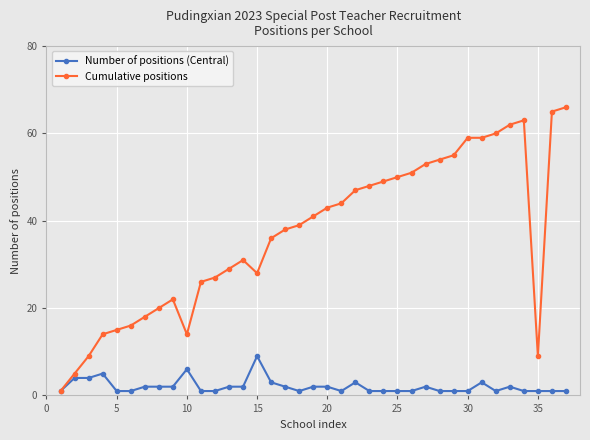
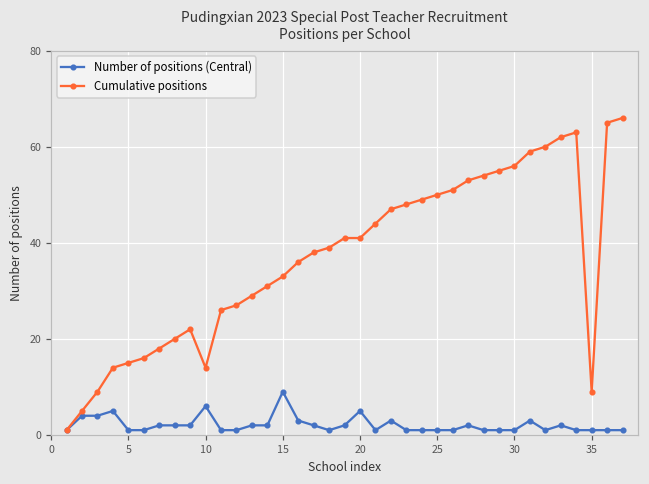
Cumulative positions, 15: 28 -> 33
Number of positions (Central), 20: 2 -> 5
Cumulative positions, 20: 43 -> 41
Cumulative positions, 30: 59 -> 56
